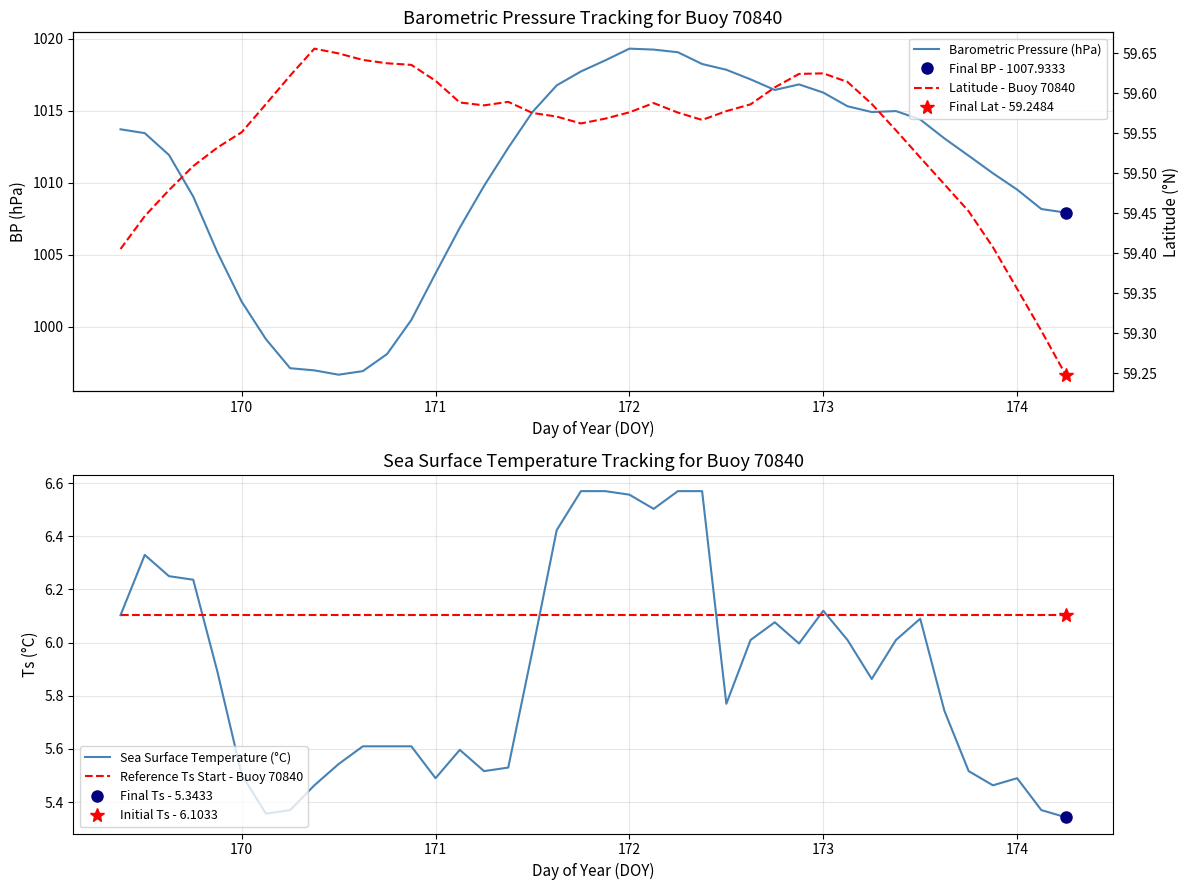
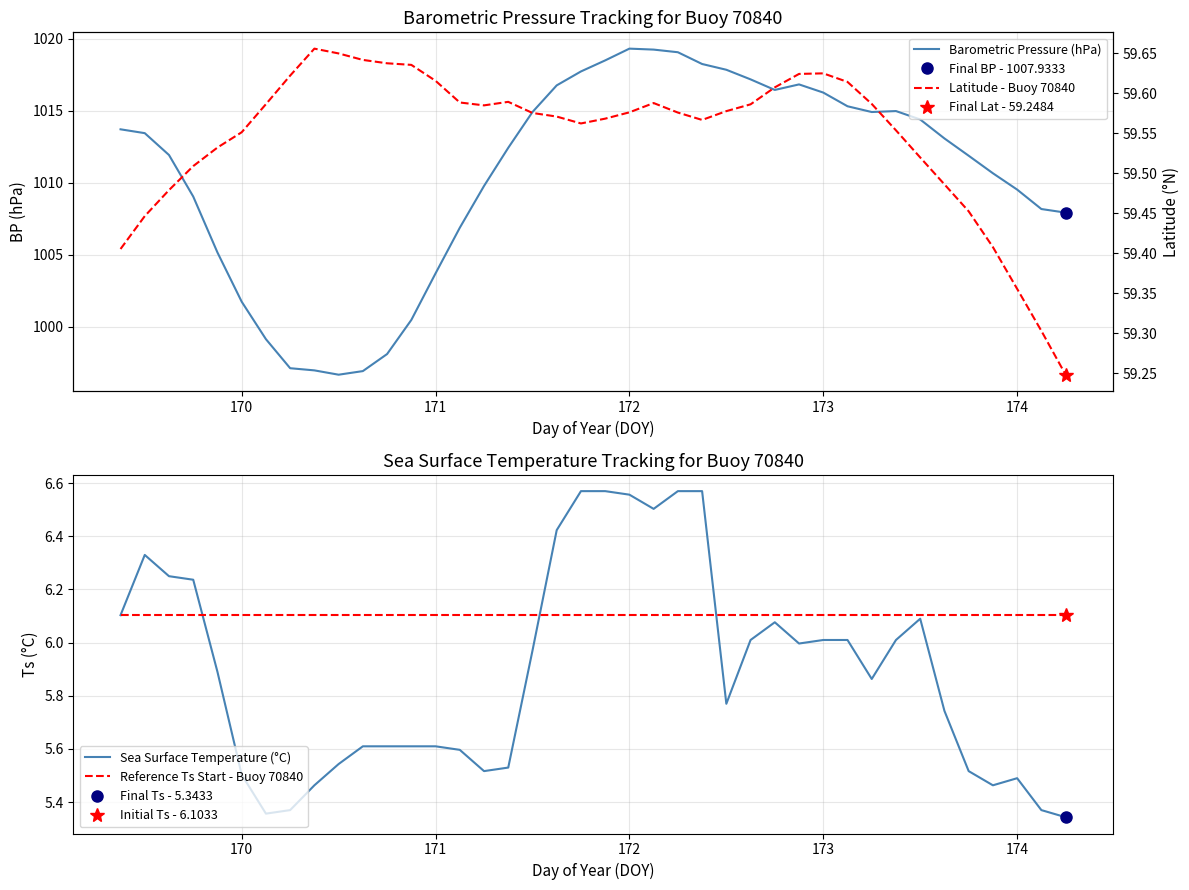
Sea Surface Temperature Tracking for Buoy 70840, Sea Surface Temperature (°C), 171: 5.49 -> 5.61
Sea Surface Temperature Tracking for Buoy 70840, Sea Surface Temperature (°C), 173: 6.12 -> 6.01
